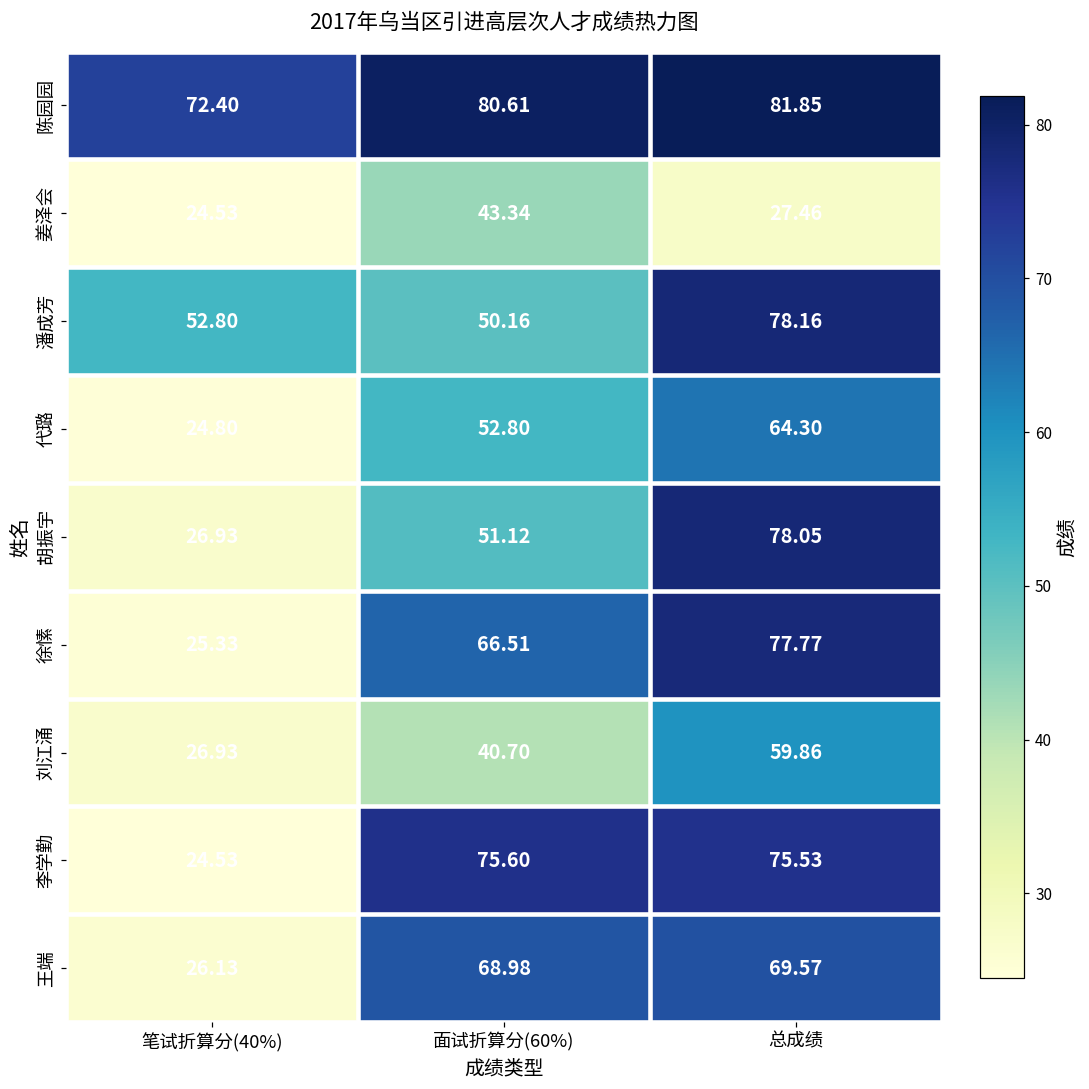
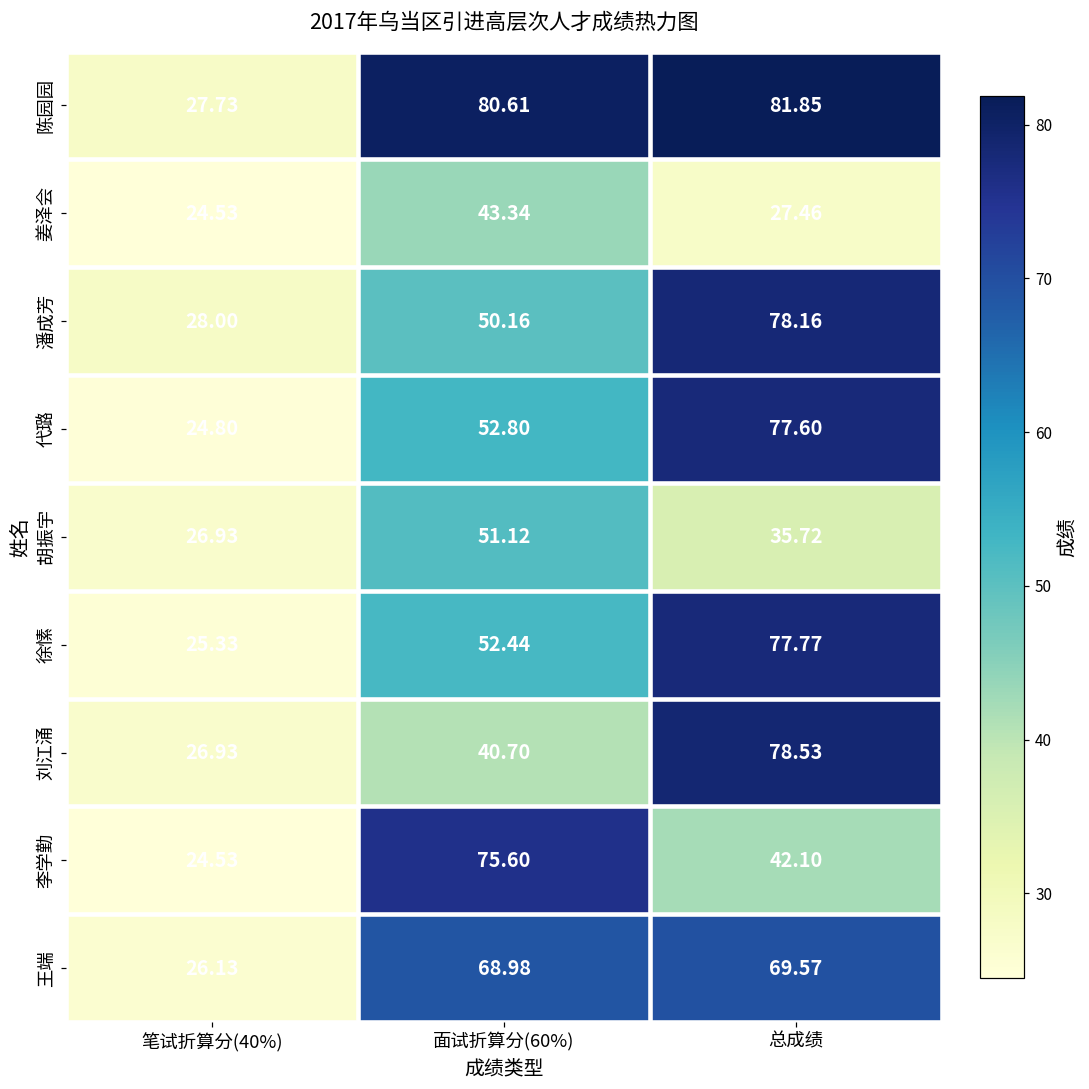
陈园园, 笔试折算分(40%): 72.40 -> 27.73
潘成芳, 笔试折算分(40%): 52.80 -> 28.00
代璐, 总成绩: 64.30 -> 77.60
胡振宇, 总成绩: 78.05 -> 35.72
徐愫, 面试折算分(60%): 66.51 -> 52.44
刘江涌, 总成绩: 59.86 -> 78.53
李学勤, 总成绩: 75.53 -> 42.10
